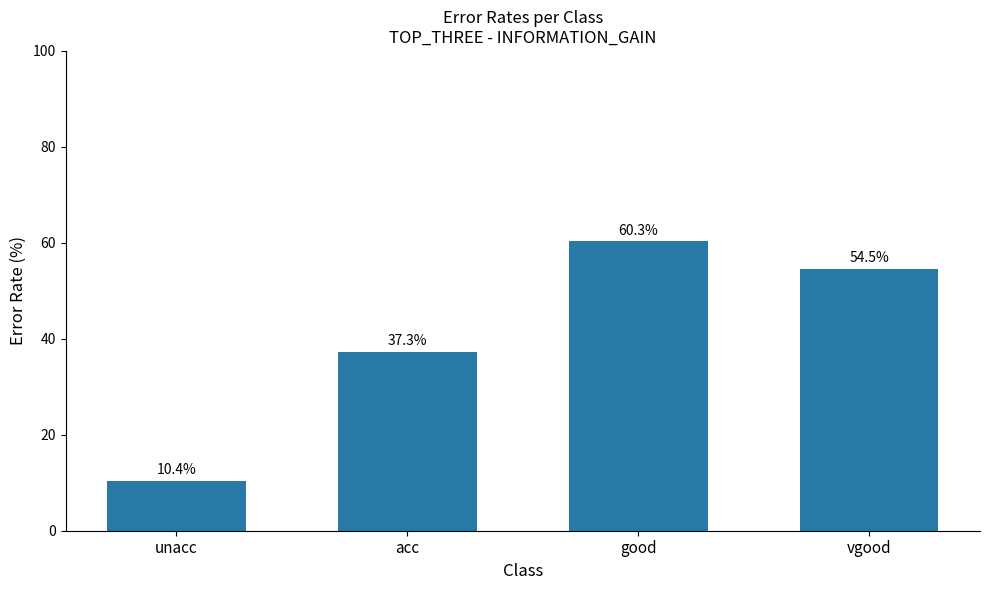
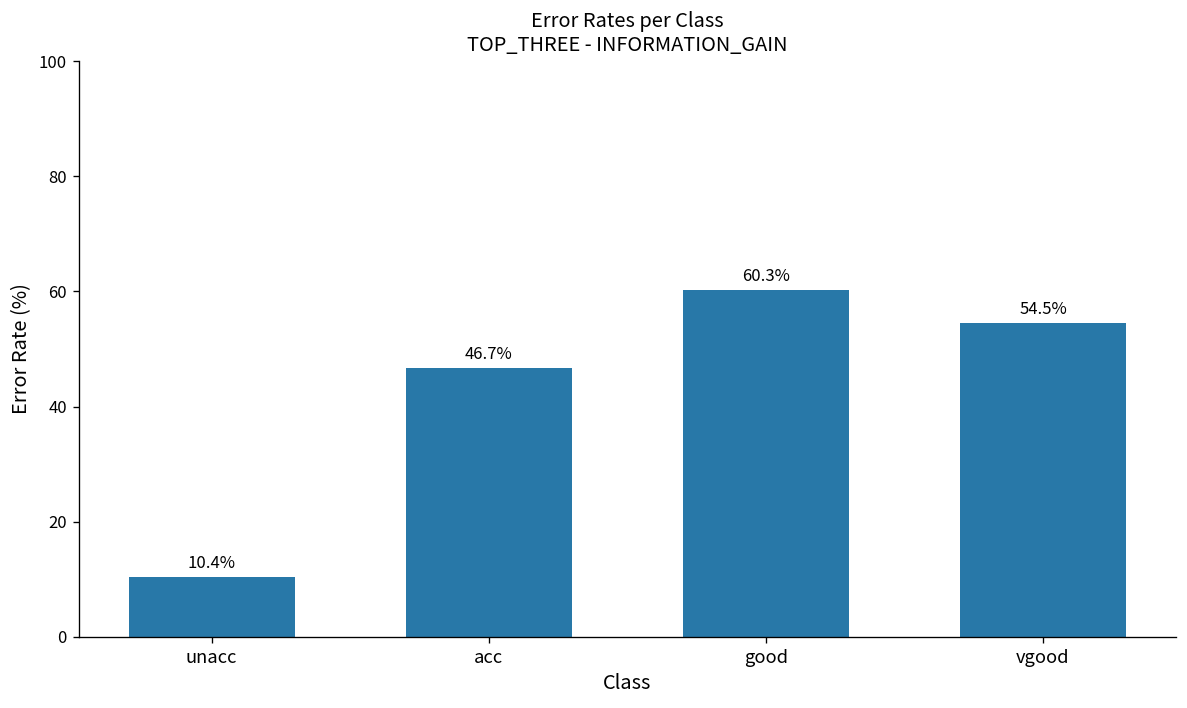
acc: 37.3% -> 46.7%
